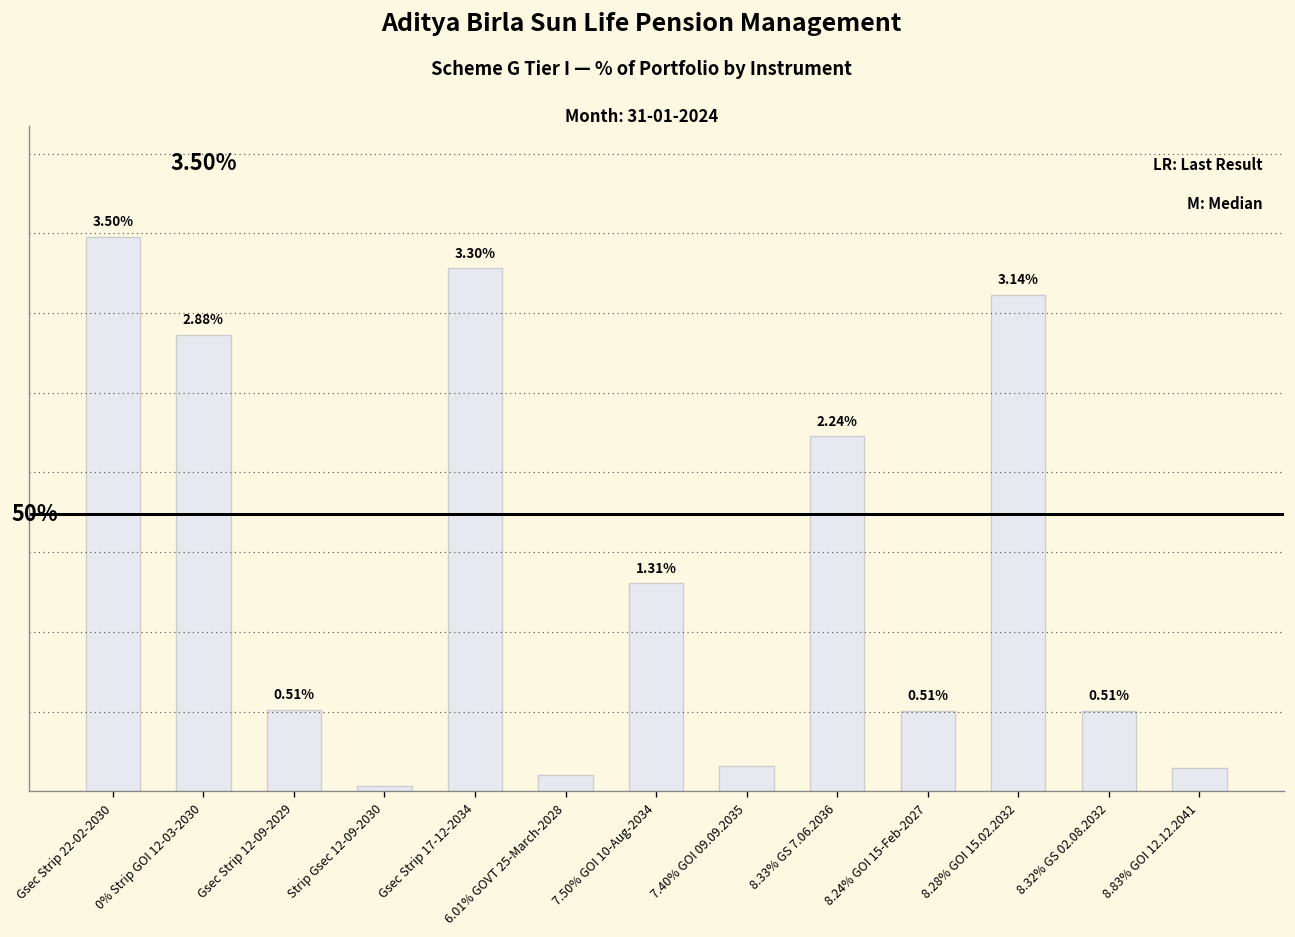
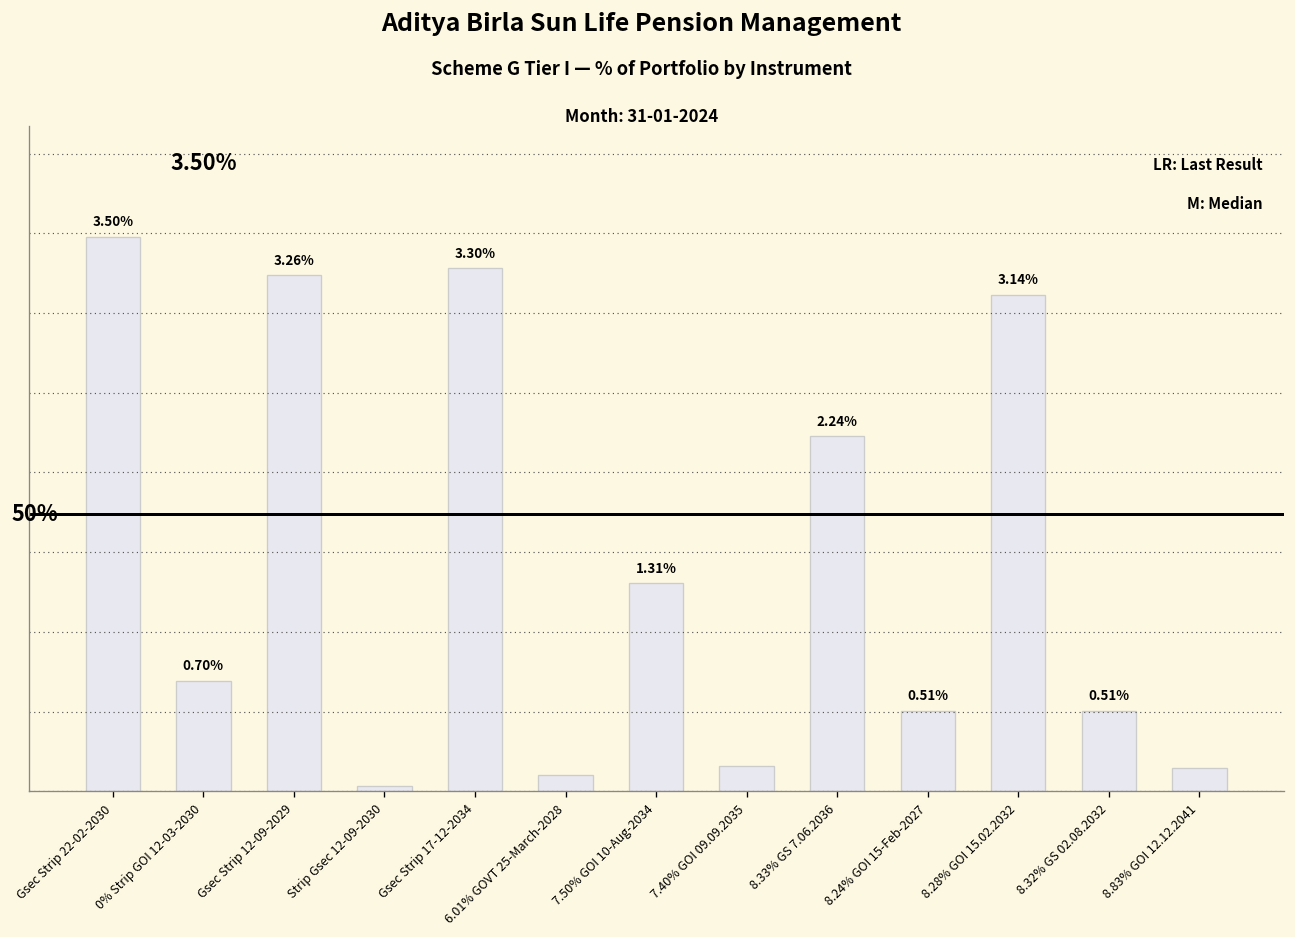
0% Strip GOI 12-03-2030: 2.88% -> 0.70%
Gsec Strip 12-09-2029: 0.51% -> 3.26%
